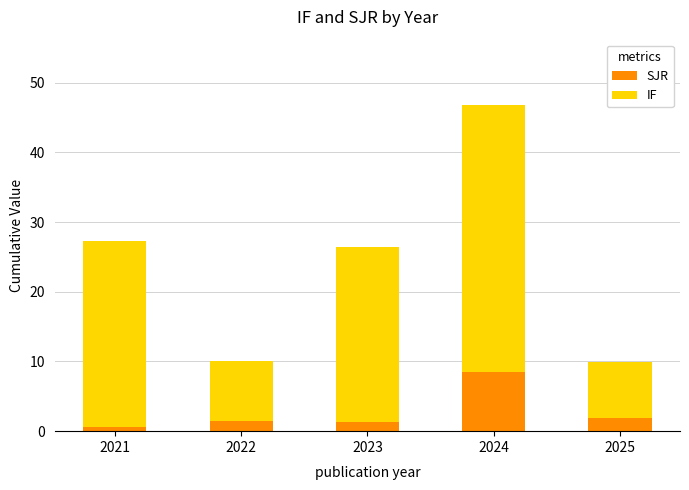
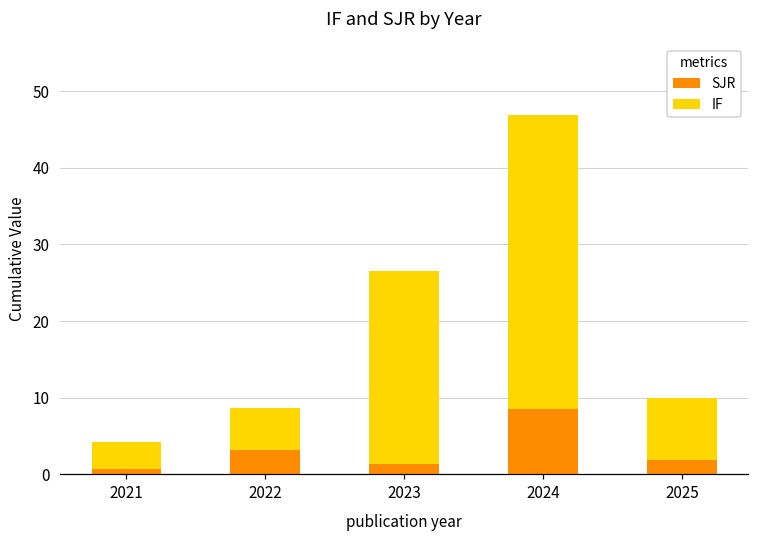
IF, 2021: 27 -> 4
SJR, 2022: 1 -> 3
IF, 2022: 9 -> 5
